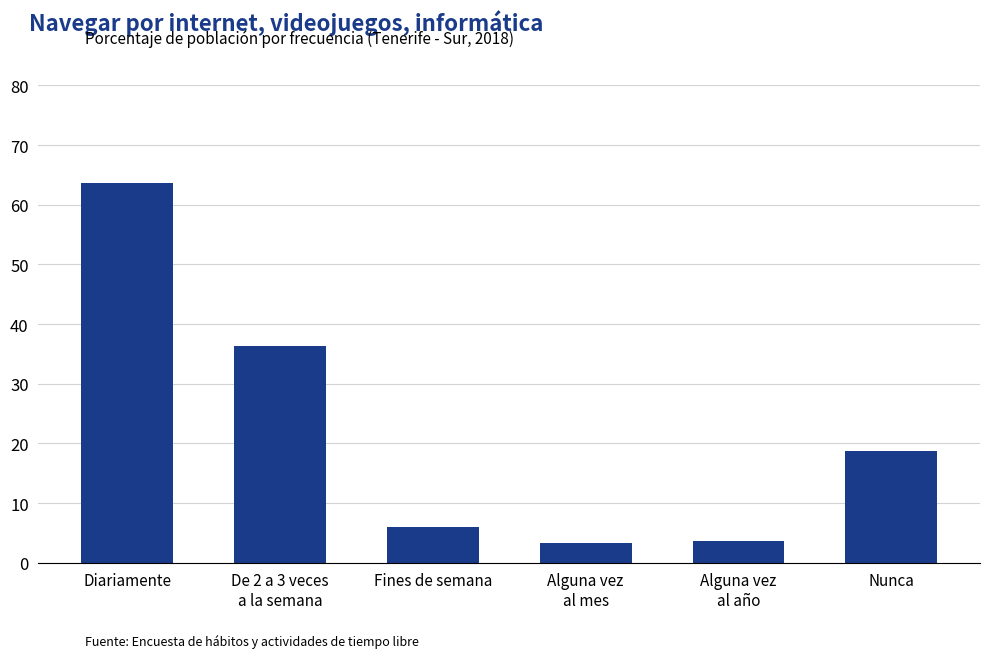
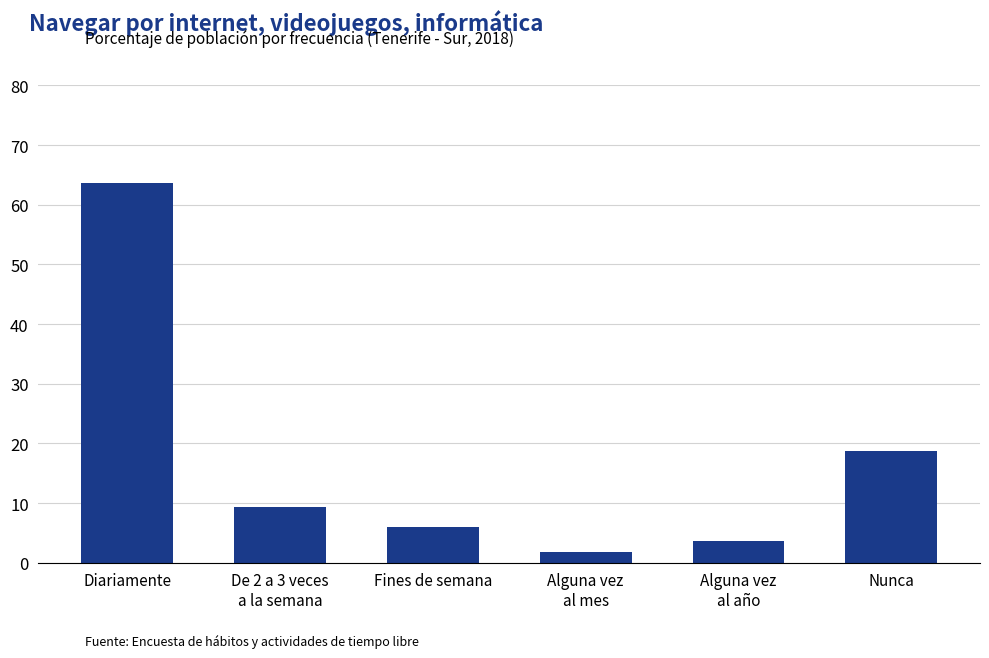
De 2 a 3 veces a la semana: 36 -> 9
Alguna vez al mes: 3 -> 2
